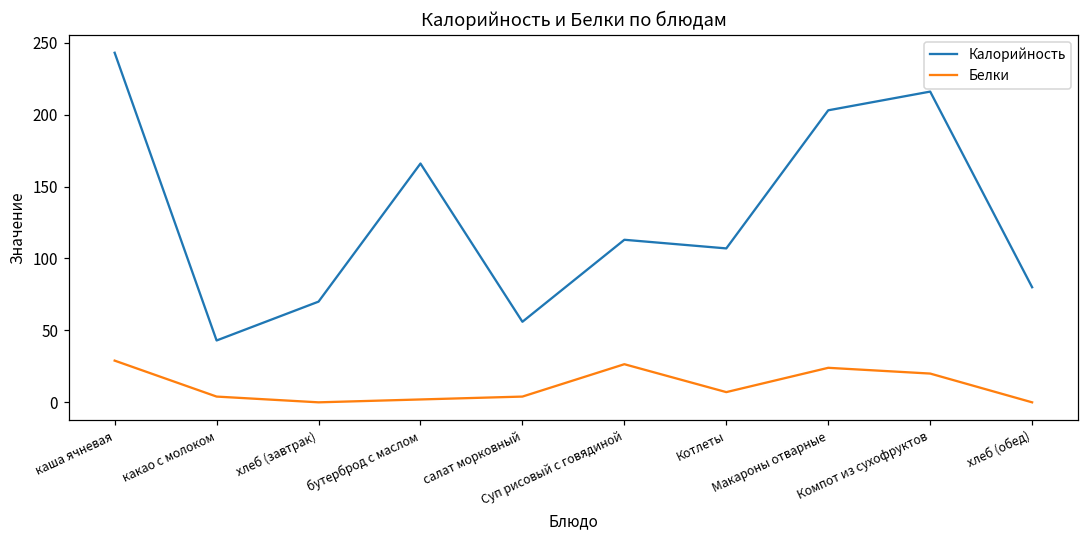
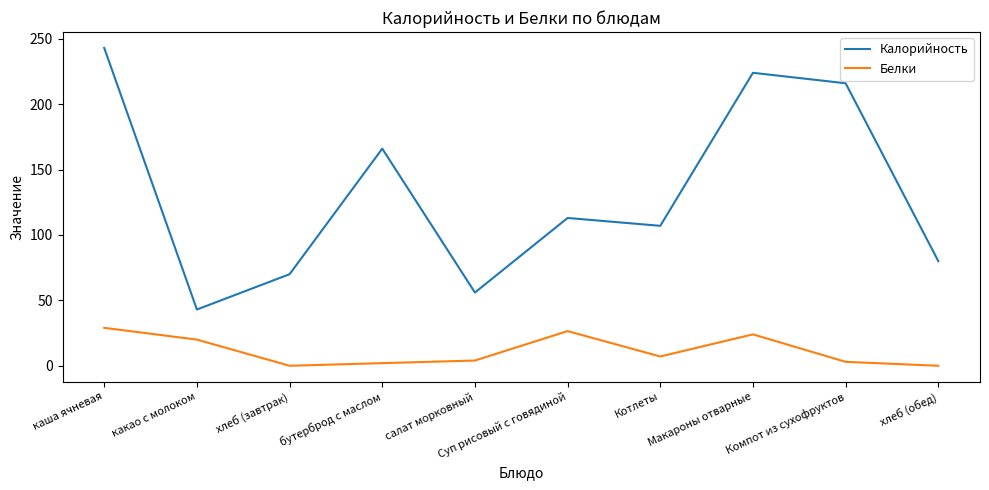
Белки, какао с молоком: 4 -> 20
Калорийность, Макароны отварные: 203 -> 224
Белки, Компот из сухофруктов: 20 -> 3
